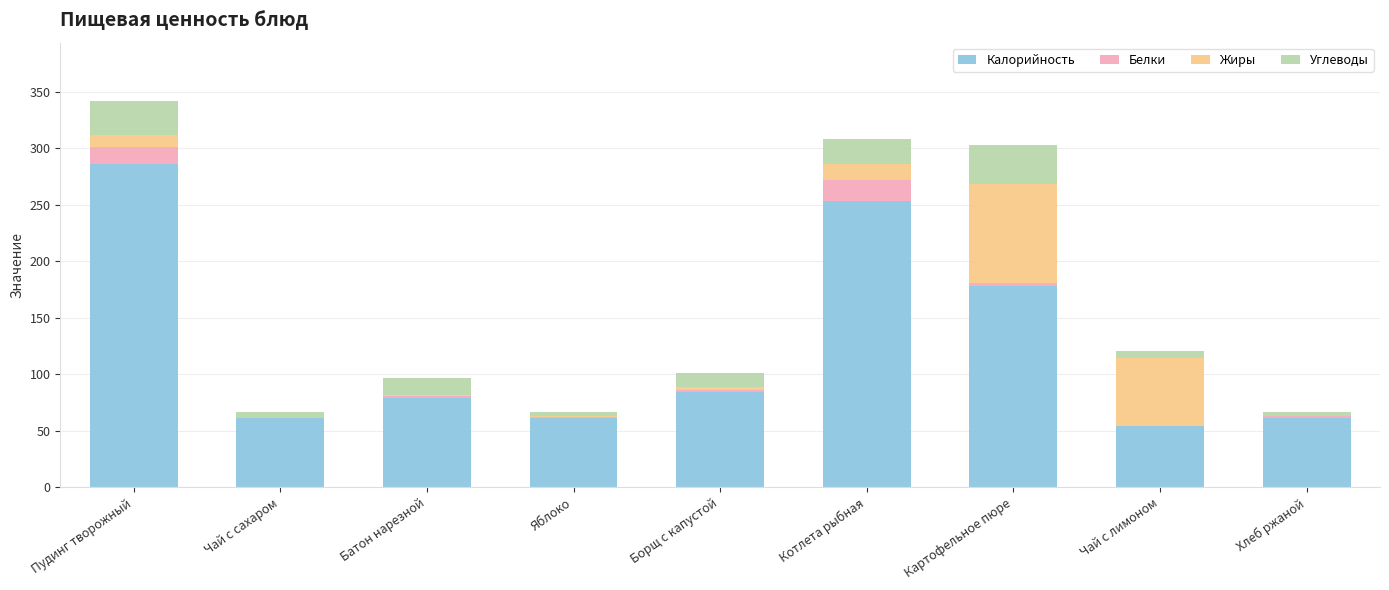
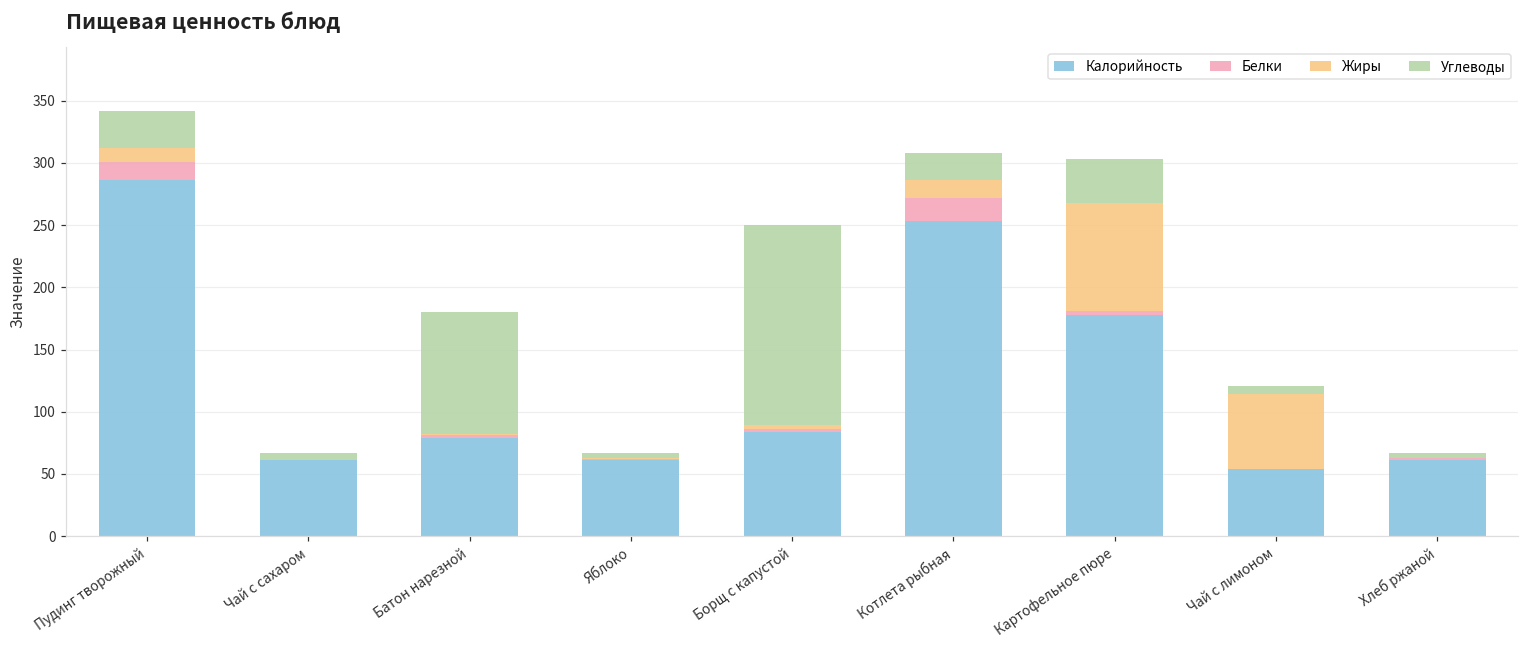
Углеводы, Батон нарезной: 15 -> 98
Углеводы, Борщ с капустой: 12 -> 161
